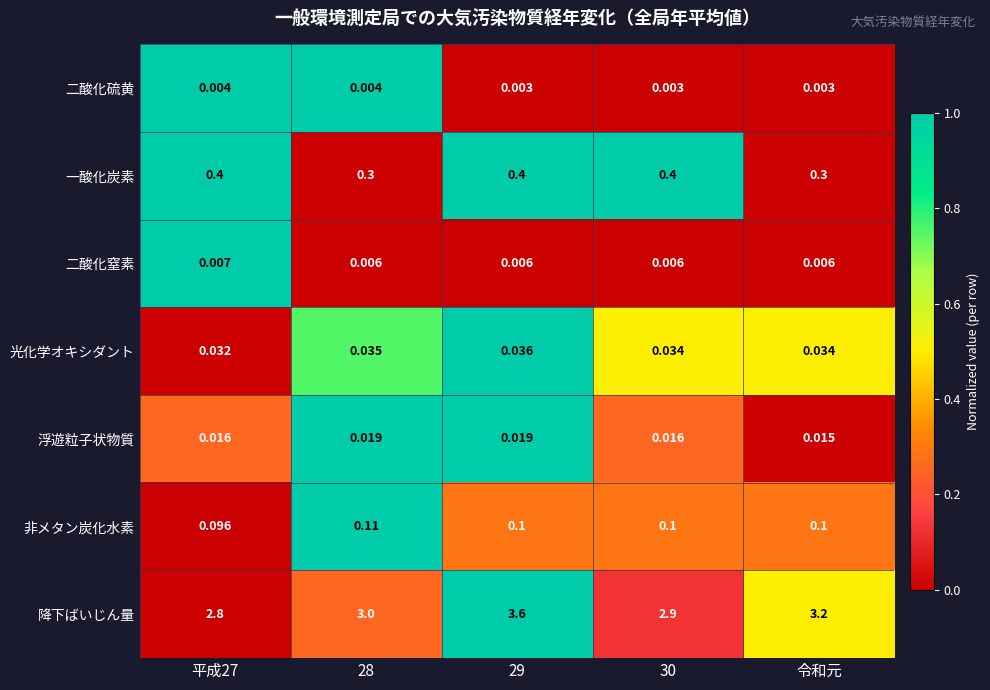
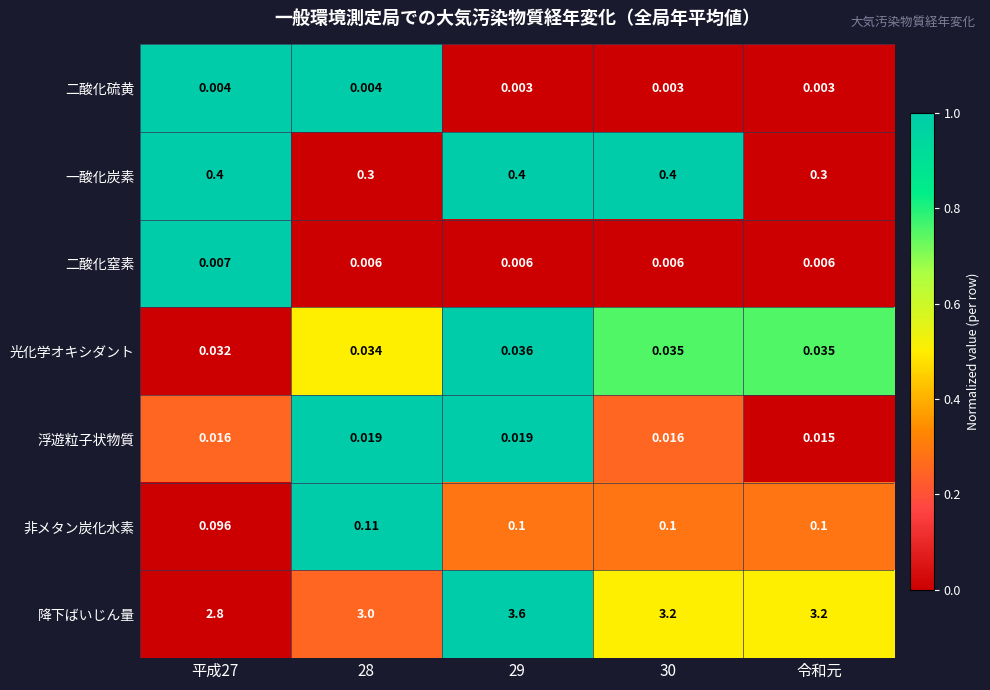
光化学オキシダント, 28: 0.035 -> 0.034
光化学オキシダント, 30: 0.034 -> 0.035
光化学オキシダント, 令和元: 0.034 -> 0.035
降下ばいじん量, 30: 2.9 -> 3.2
